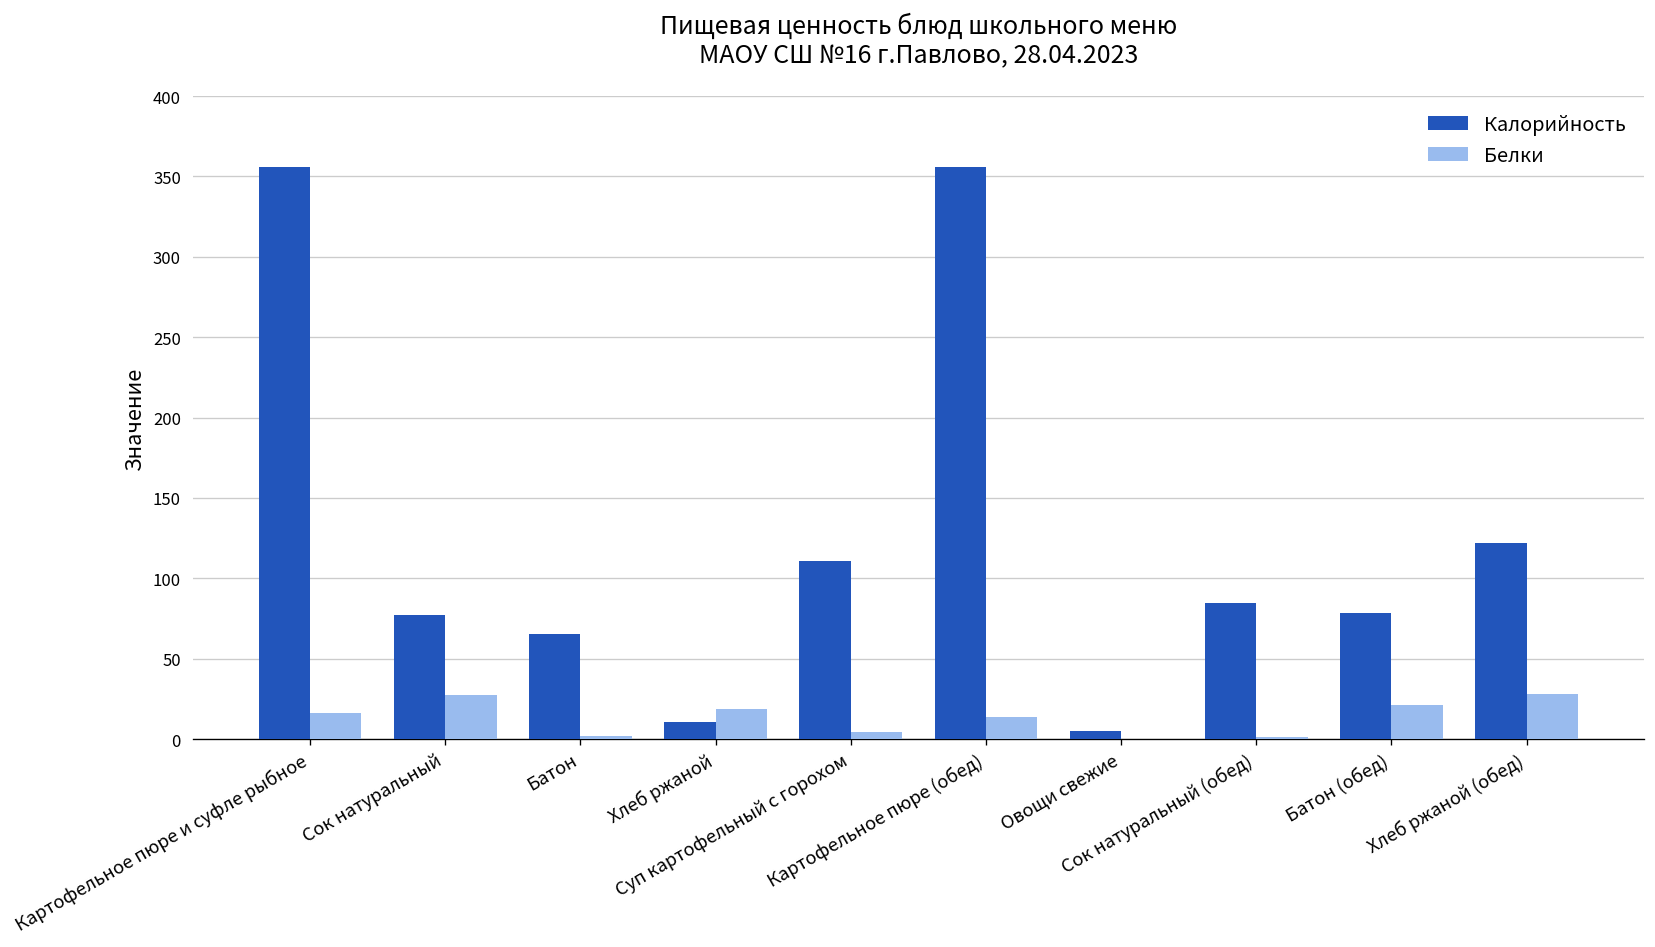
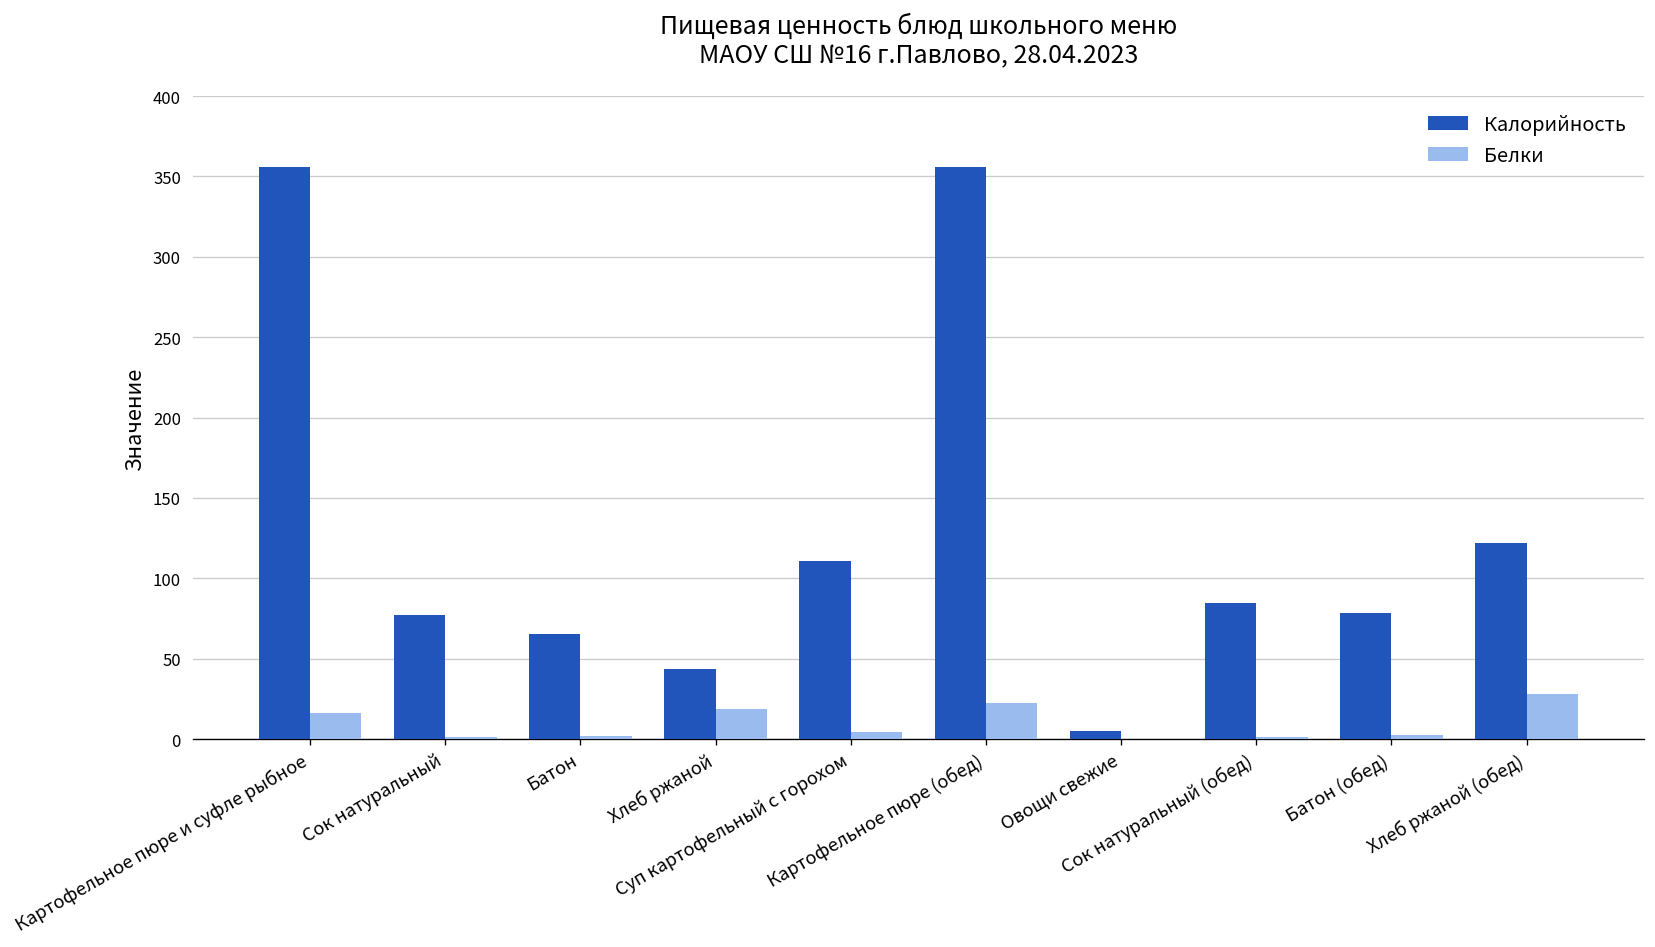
Белки, Сок натуральный: 27 -> 1
Калорийность, Хлеб ржаной: 11 -> 44
Белки, Картофельное пюре (обед): 14 -> 23
Белки, Батон (обед): 21 -> 2
